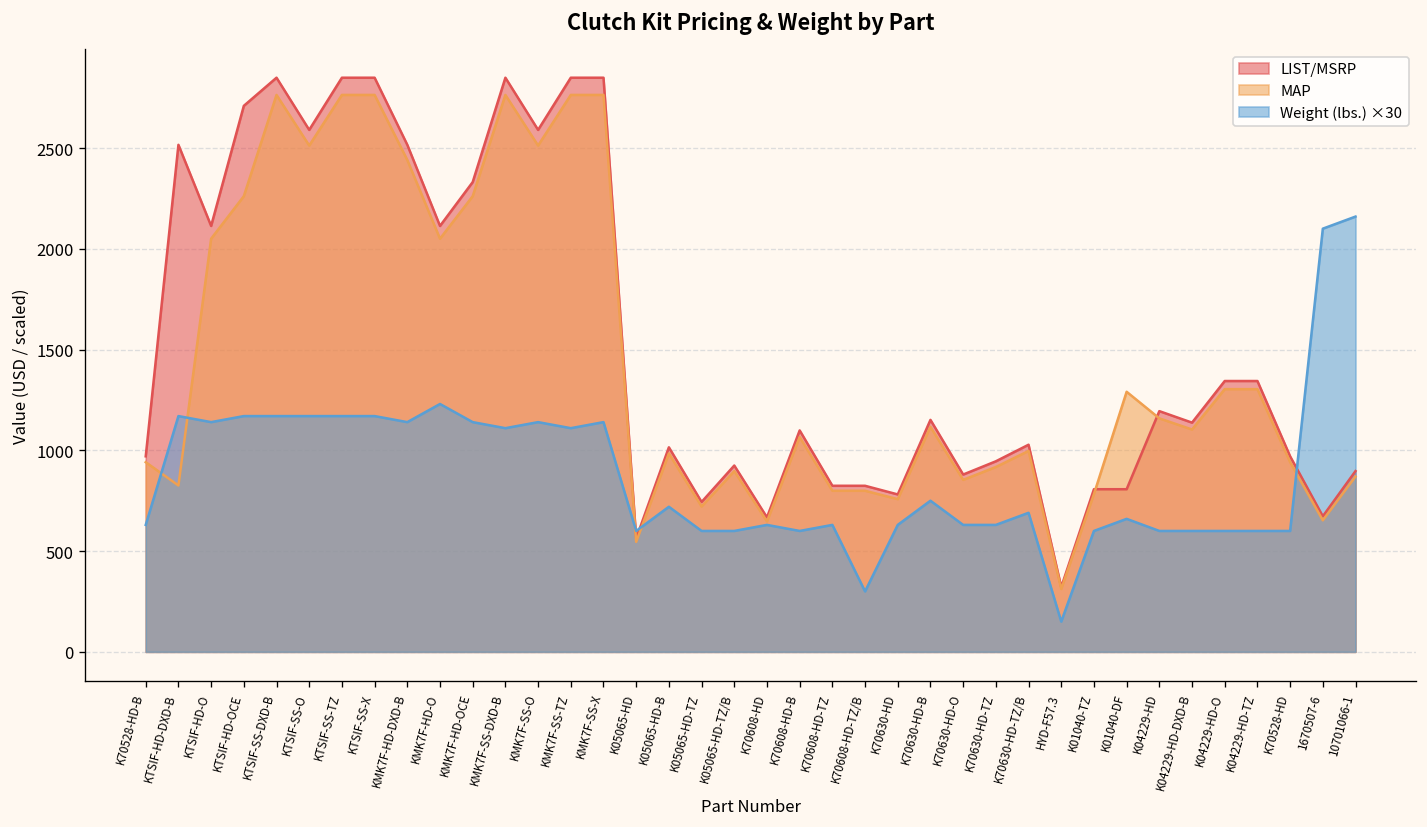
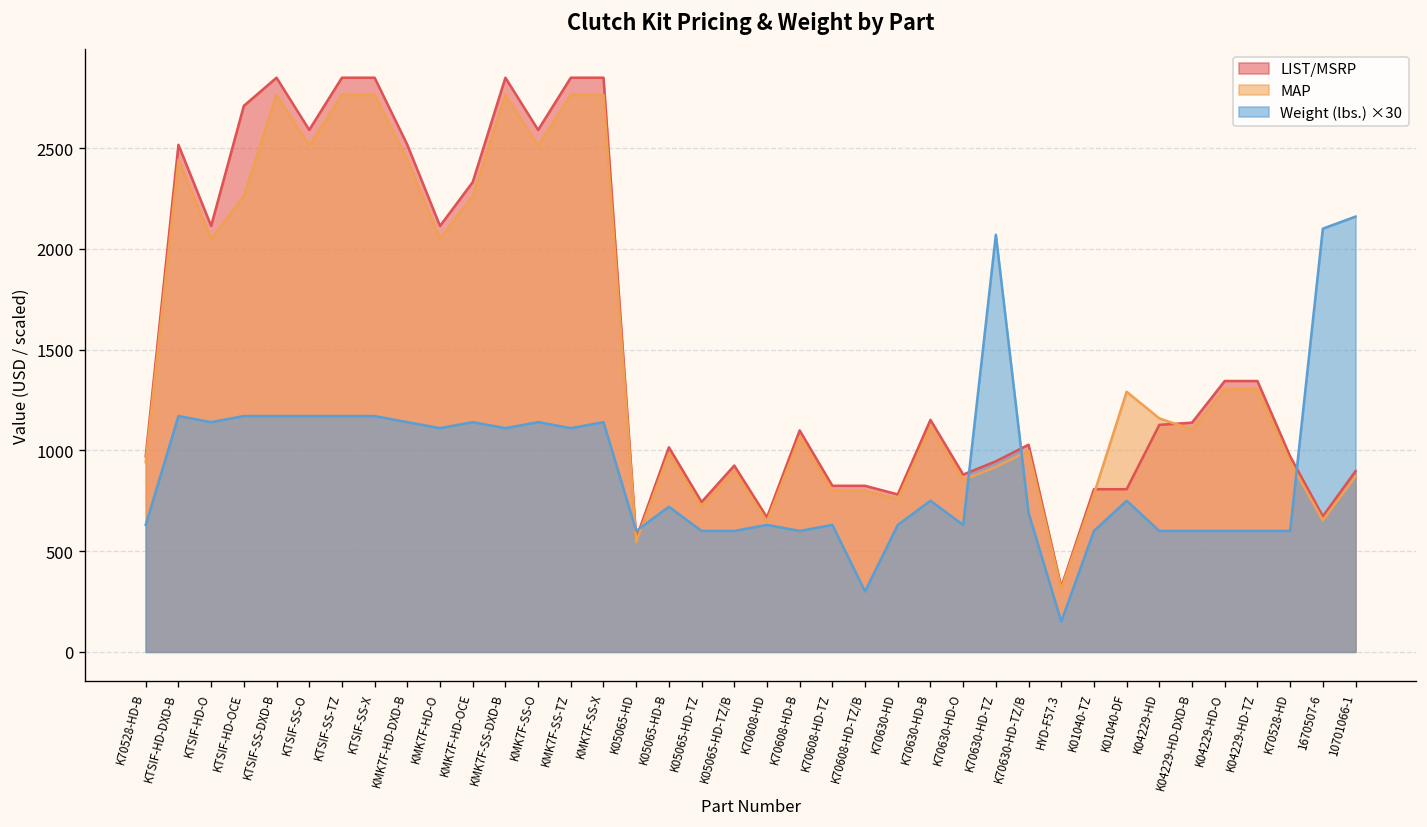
MAP, KTSIF-HD-DXD-B: 830 -> 2440
Weight (lbs.) ×30, KMK7F-HD-O: 1230 -> 1110
Weight (lbs.) ×30, K70630-HD-TZ: 630 -> 2070
Weight (lbs.) ×30, K01040-DF: 660 -> 750
LIST/MSRP, K04229-HD: 1190 -> 1130
